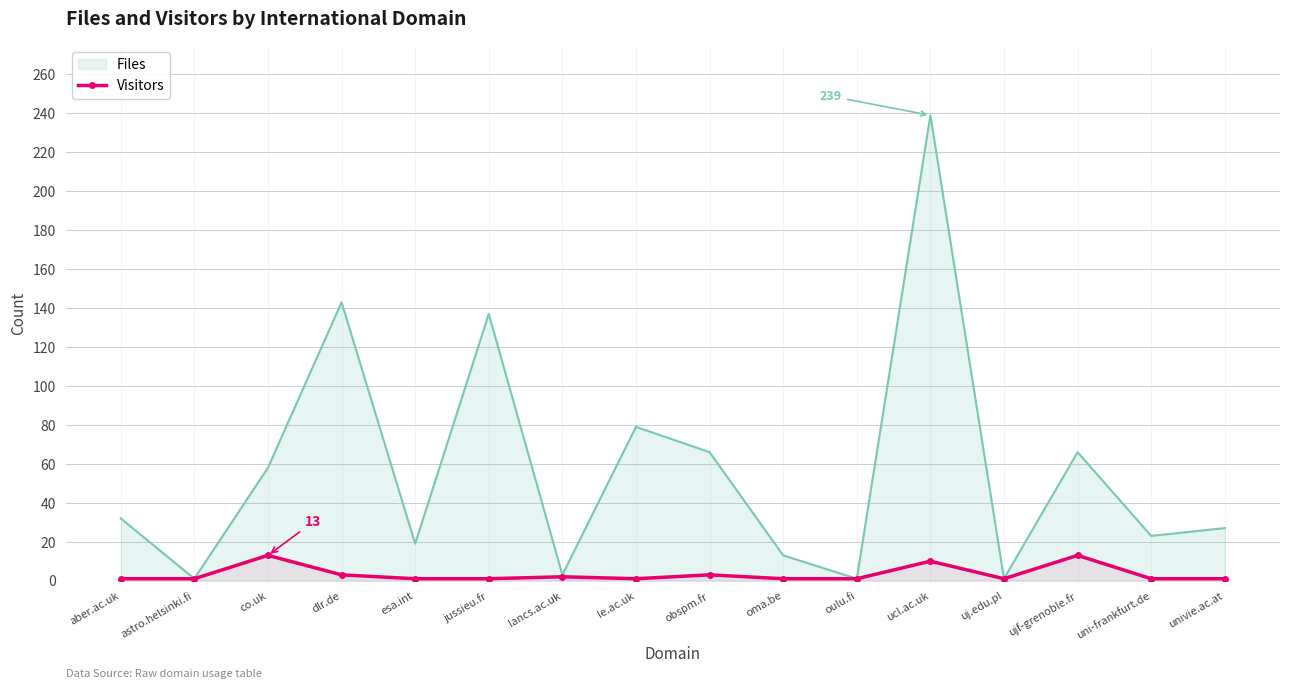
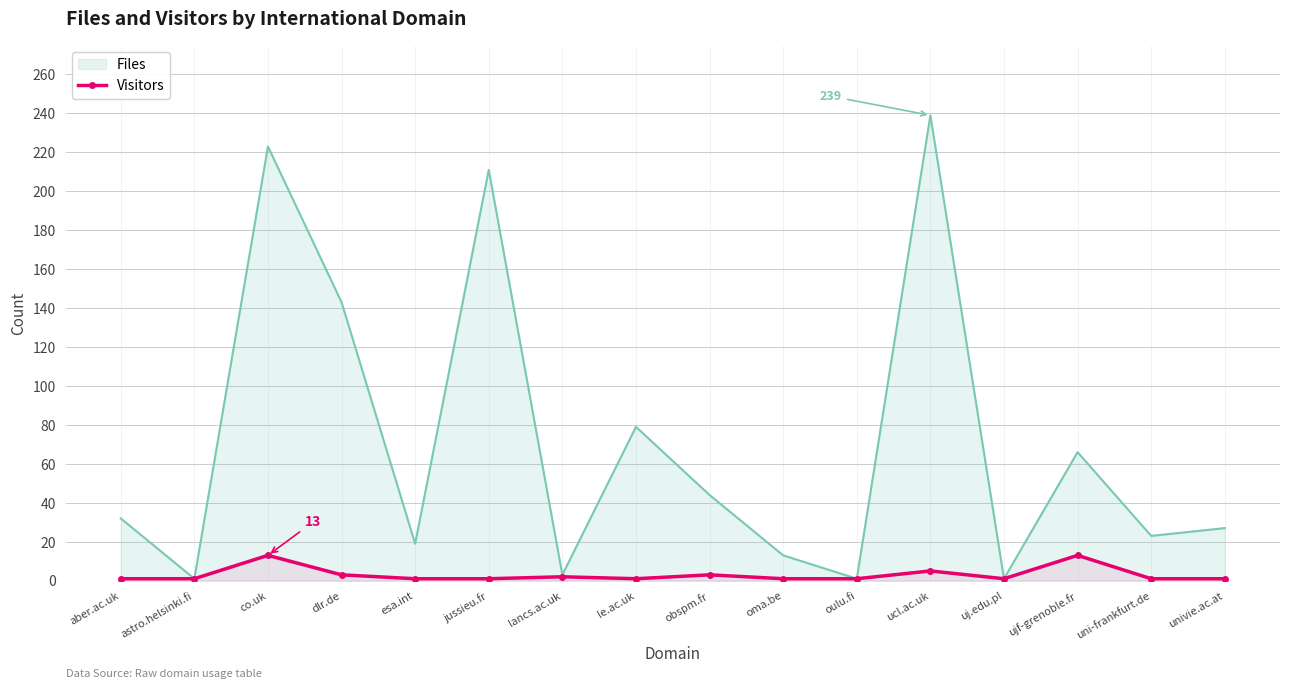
Files, co.uk: 58 -> 223
Files, jussieu.fr: 137 -> 211
Files, obspm.fr: 66 -> 44
Visitors, ucl.ac.uk: 10 -> 5
